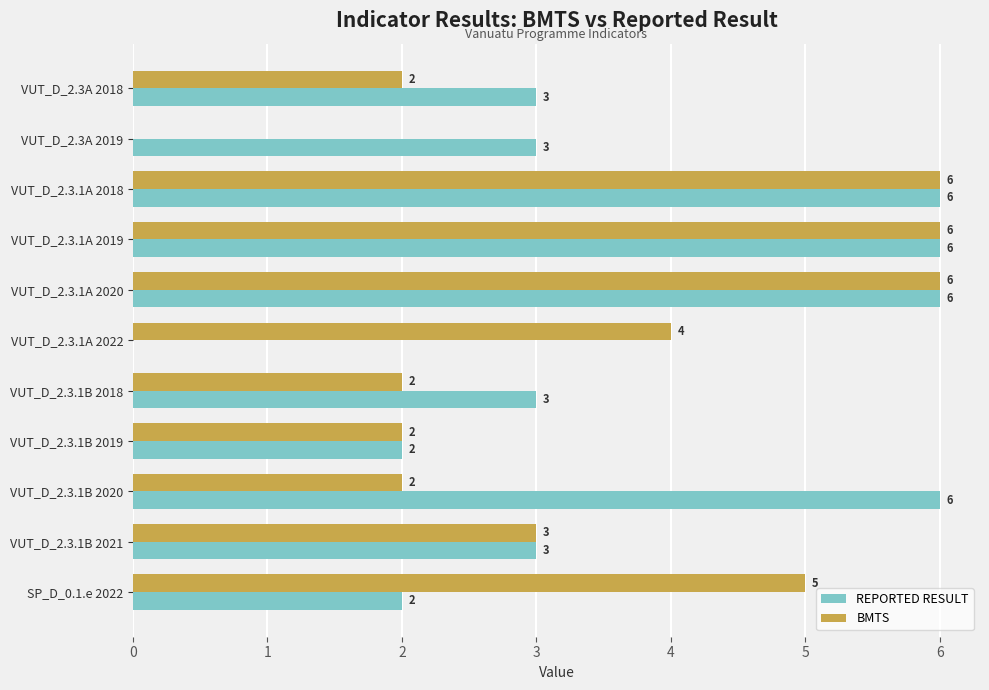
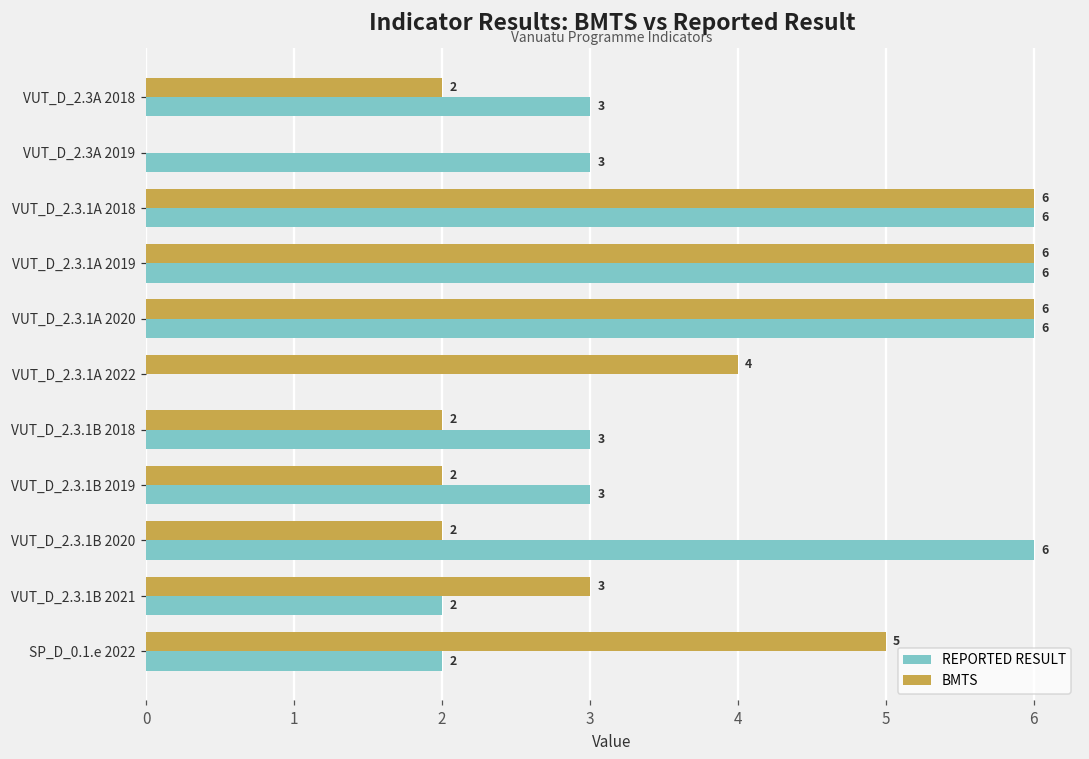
REPORTED RESULT, VUT_D_2.3.1B 2019: 2 -> 3
REPORTED RESULT, VUT_D_2.3.1B 2021: 3 -> 2
